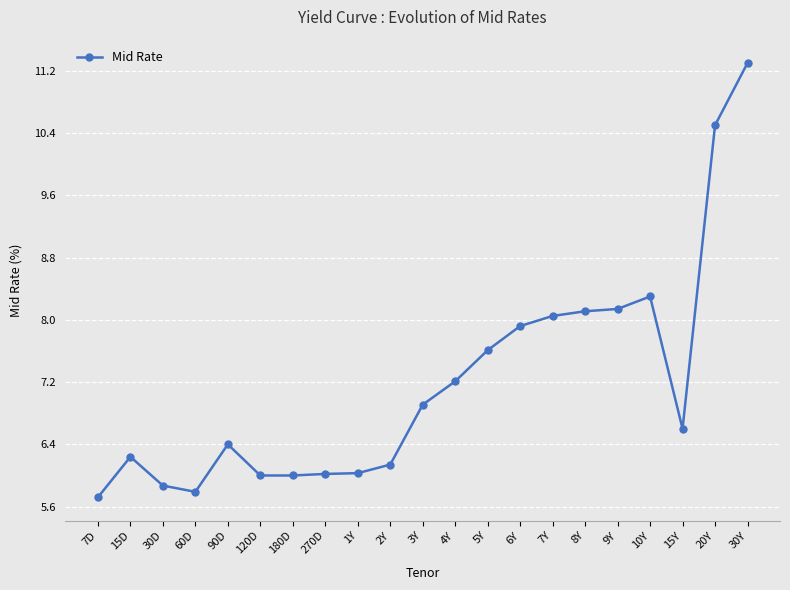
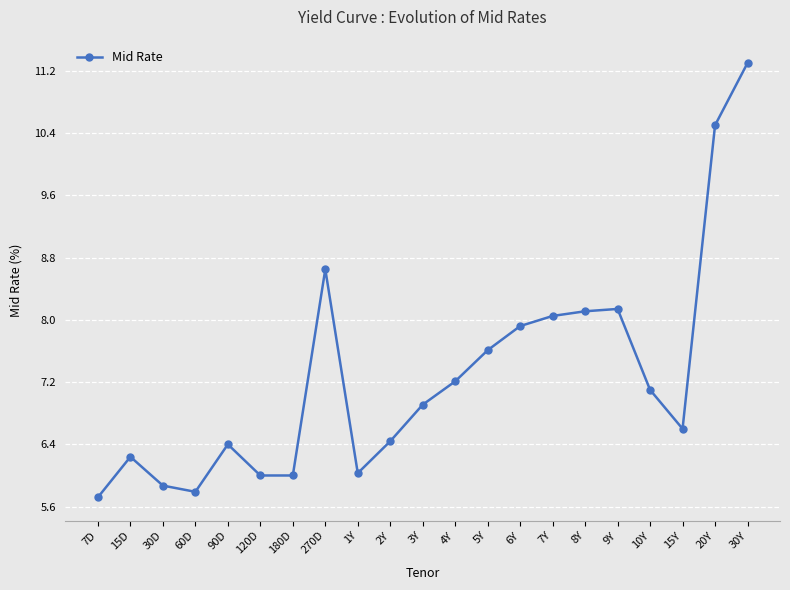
270D: 6.0 -> 8.7
2Y: 6.1 -> 6.4
10Y: 8.3 -> 7.1
